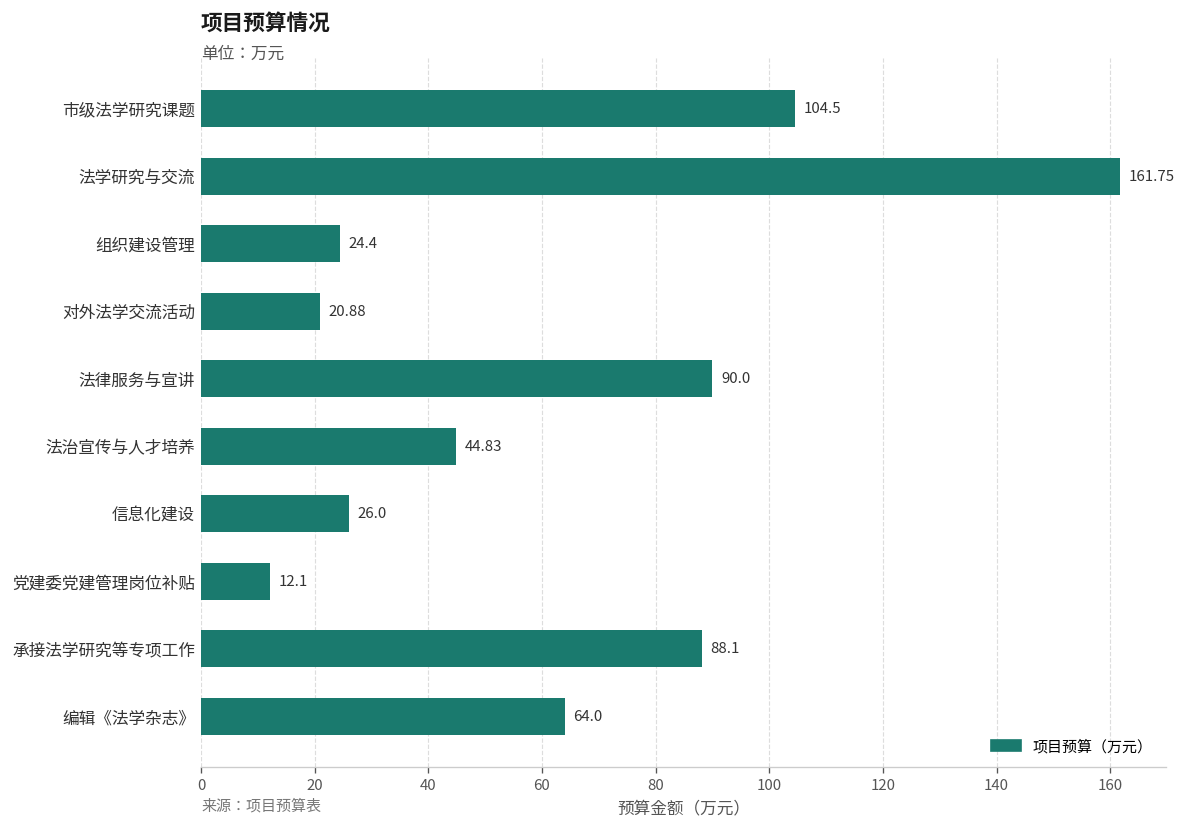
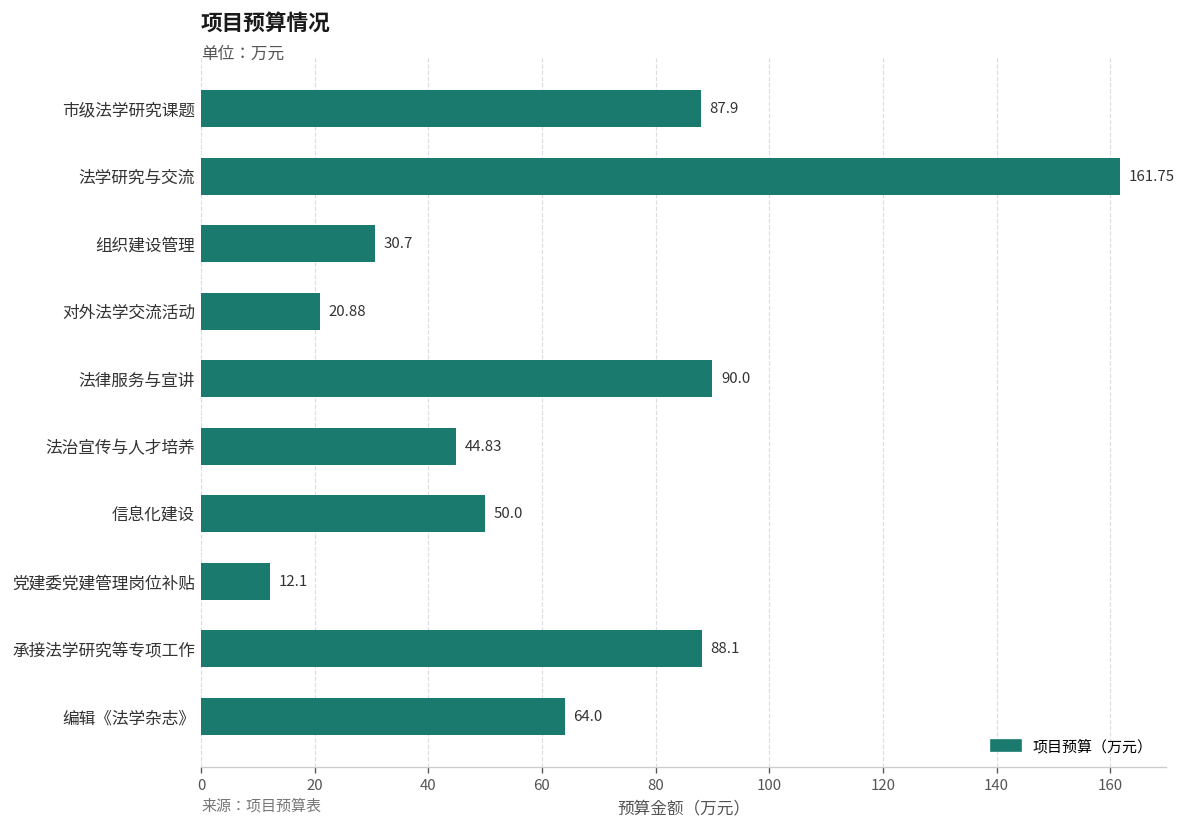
市级法学研究课题: 104.5 -> 87.9
组织建设管理: 24.4 -> 30.7
信息化建设: 26.0 -> 50.0
